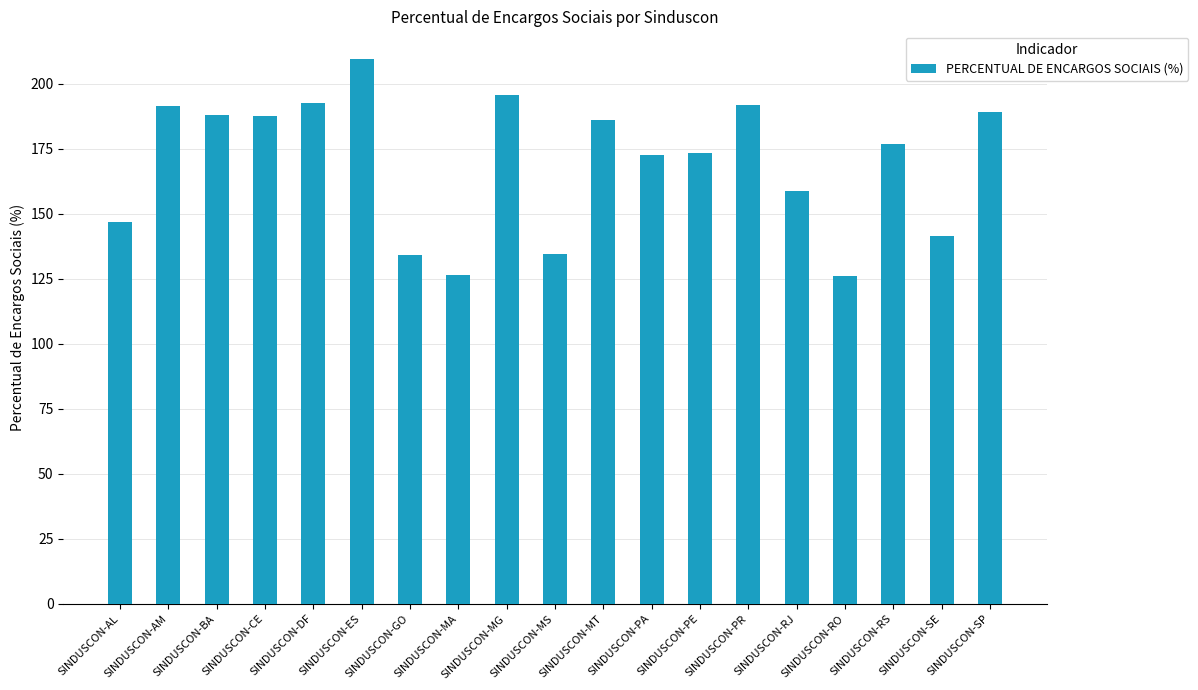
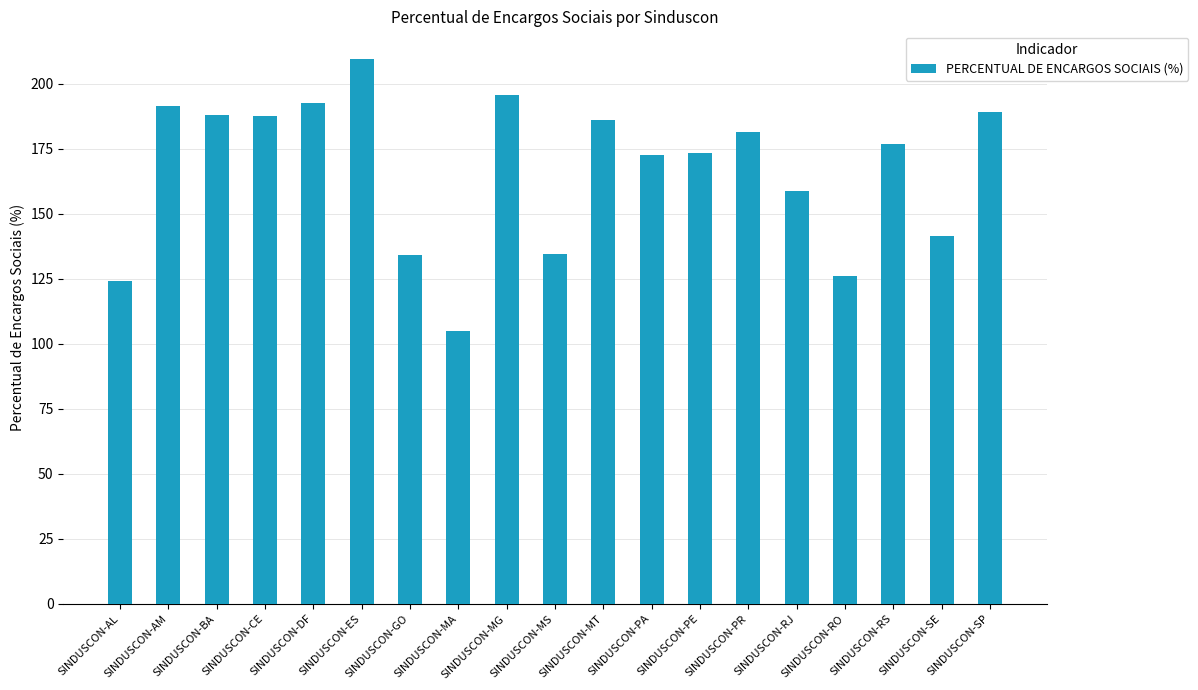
SINDUSCON-AL: 147 -> 124
SINDUSCON-MA: 126 -> 105
SINDUSCON-PR: 192 -> 182
